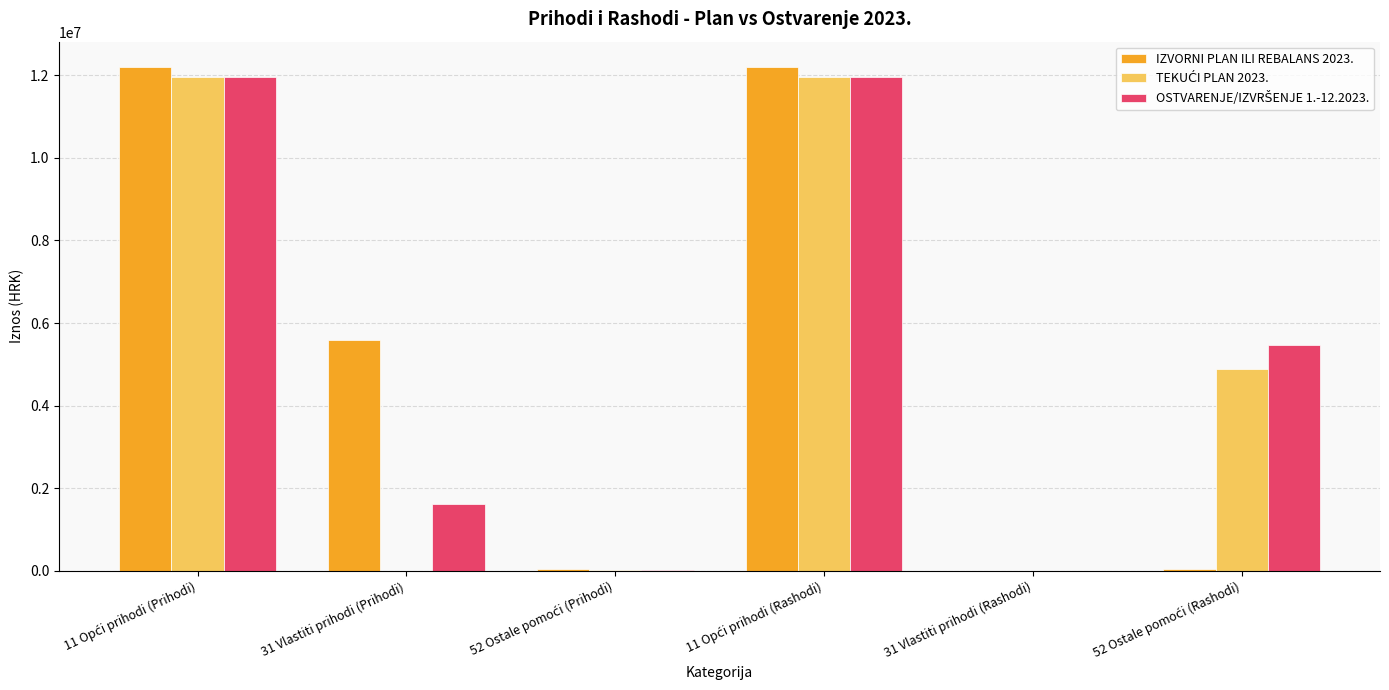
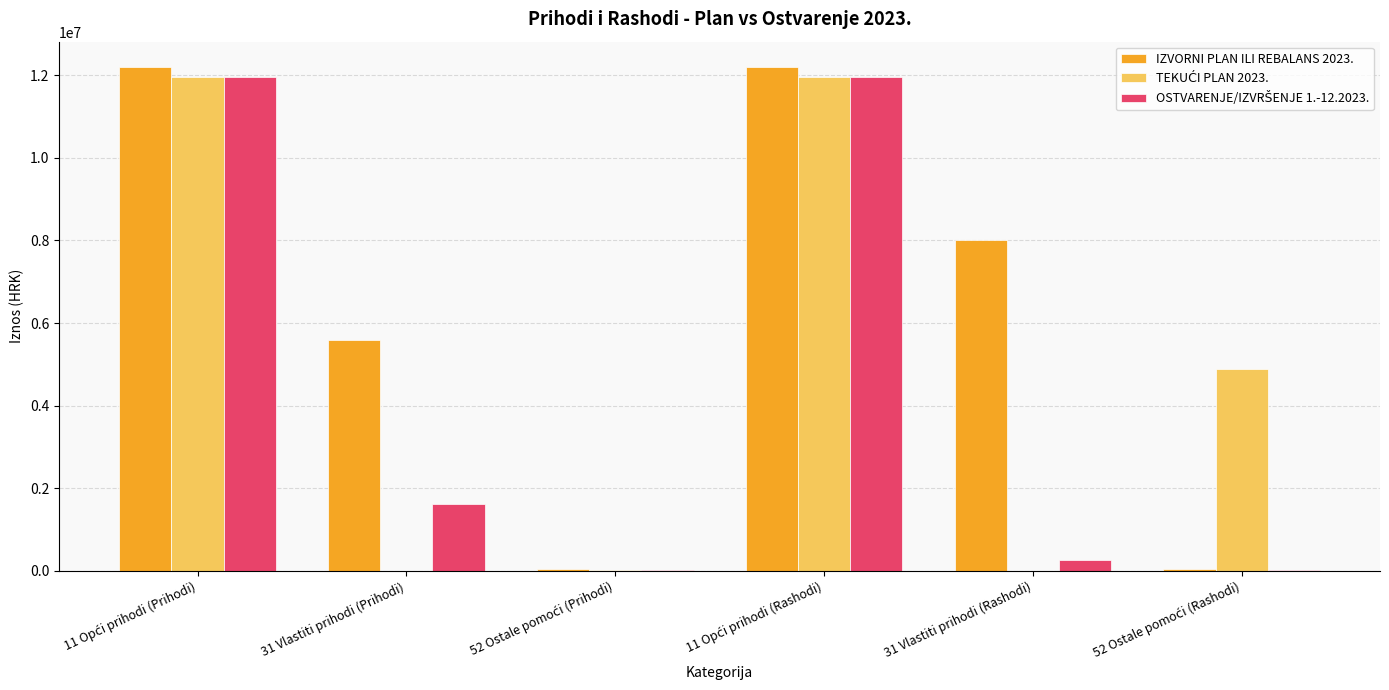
IZVORNI PLAN ILI REBALANS 2023., 31 Vlastiti prihodi (Rashodi): 0 -> 8000000
OSTVARENJE/IZVRŠENJE 1.-12.2023., 31 Vlastiti prihodi (Rashodi): 0 -> 300000
OSTVARENJE/IZVRŠENJE 1.-12.2023., 52 Ostale pomoći (Rashodi): 5500000 -> 0
